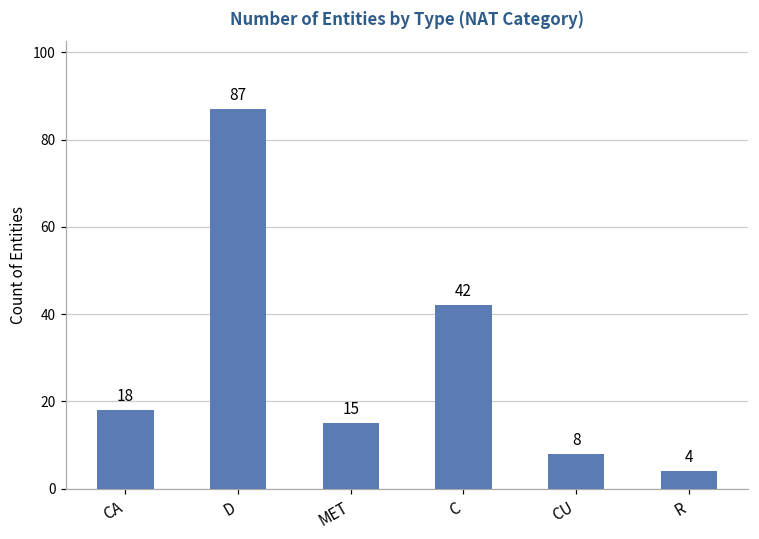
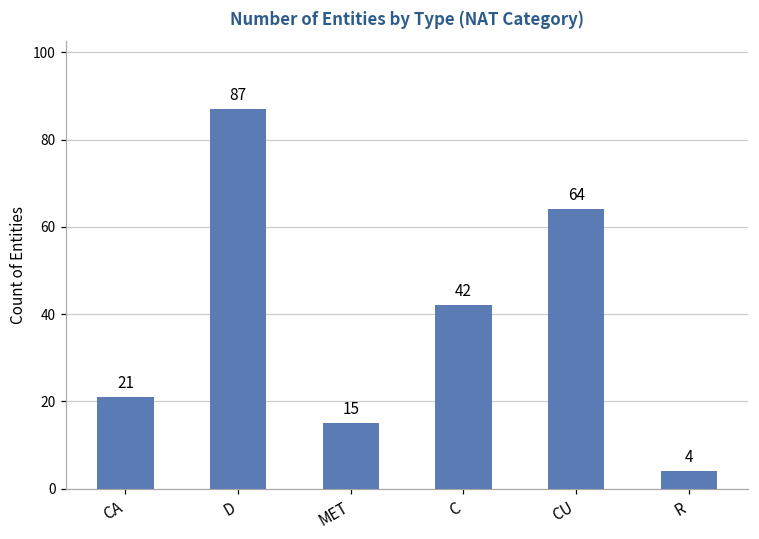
CA: 18 -> 21
CU: 8 -> 64
